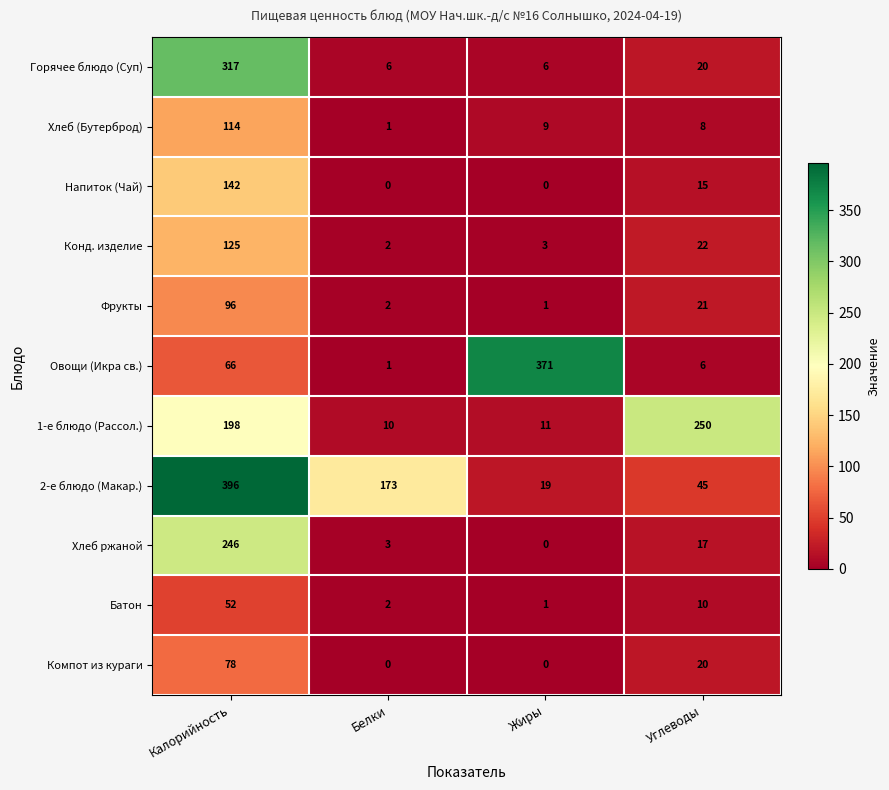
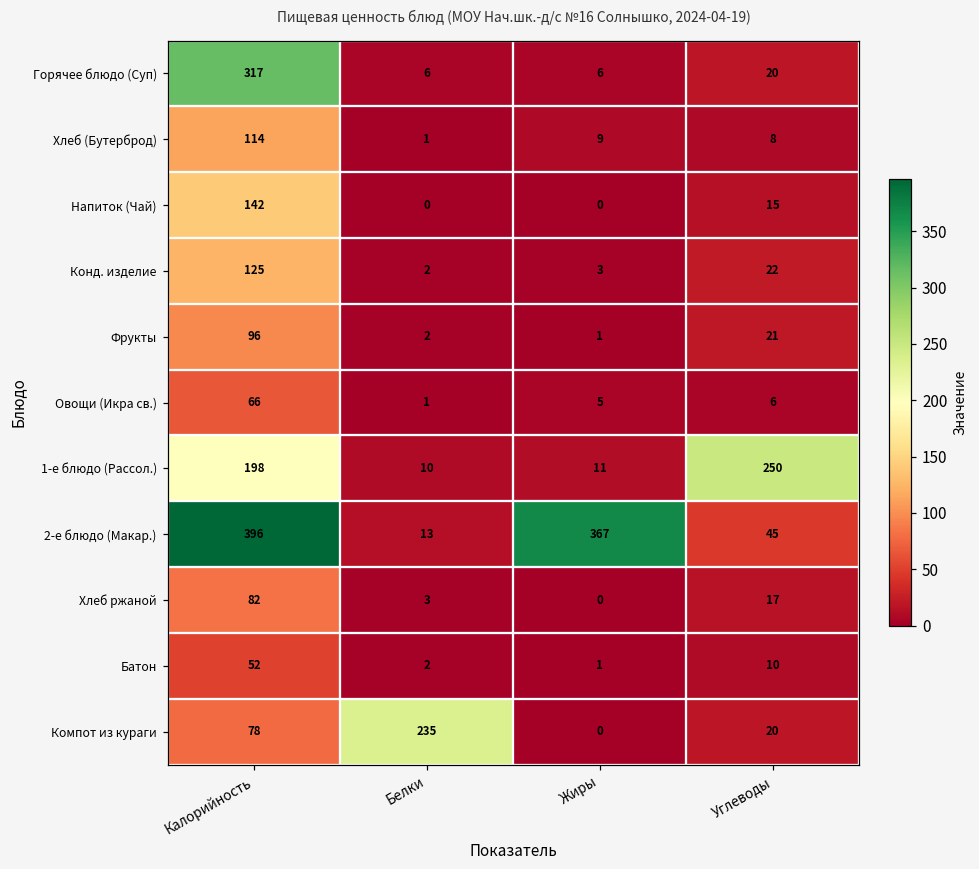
Овощи (Икра св.), Жиры: 371 -> 5
2-е блюдо (Макар.), Белки: 173 -> 13
2-е блюдо (Макар.), Жиры: 19 -> 367
Хлеб ржаной, Калорийность: 246 -> 82
Компот из кураги, Белки: 0 -> 235
